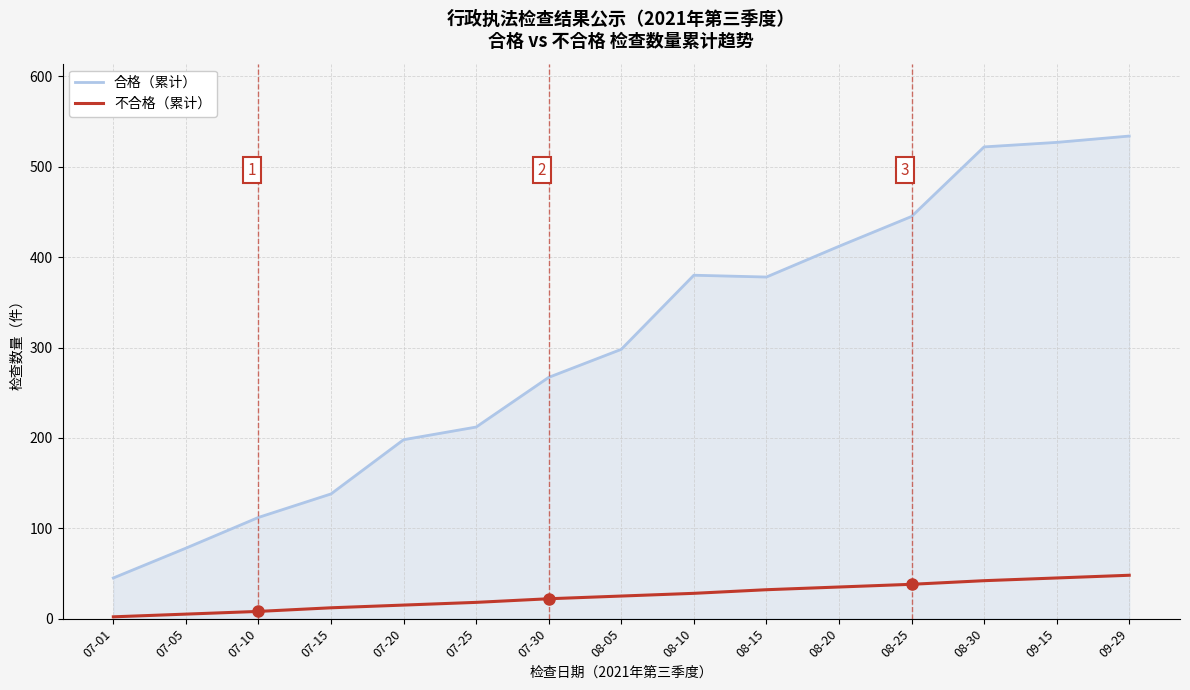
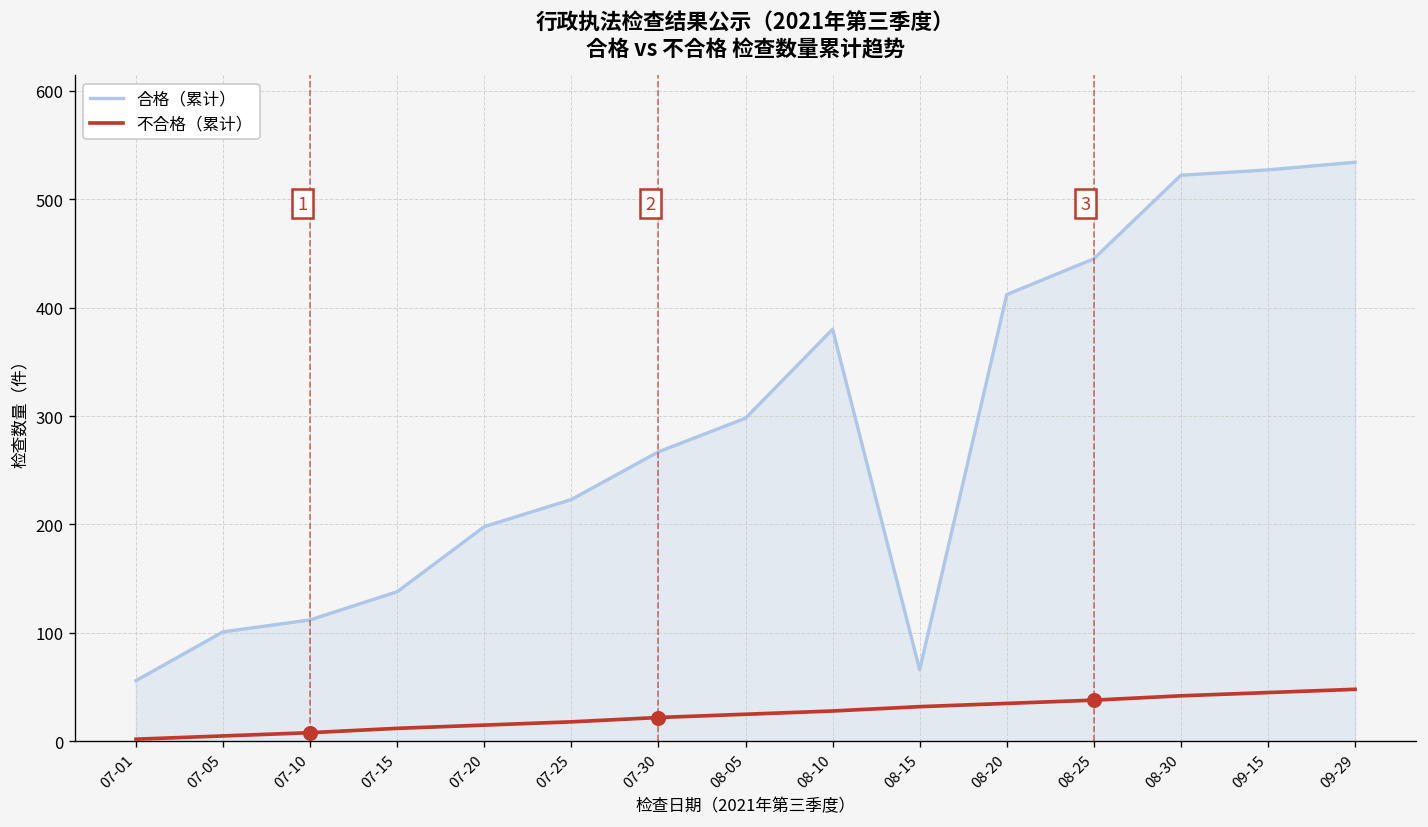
合格（累计）, 07-01: 50 -> 60
合格（累计）, 07-05: 80 -> 100
合格（累计）, 07-25: 210 -> 220
合格（累计）, 08-15: 380 -> 70
